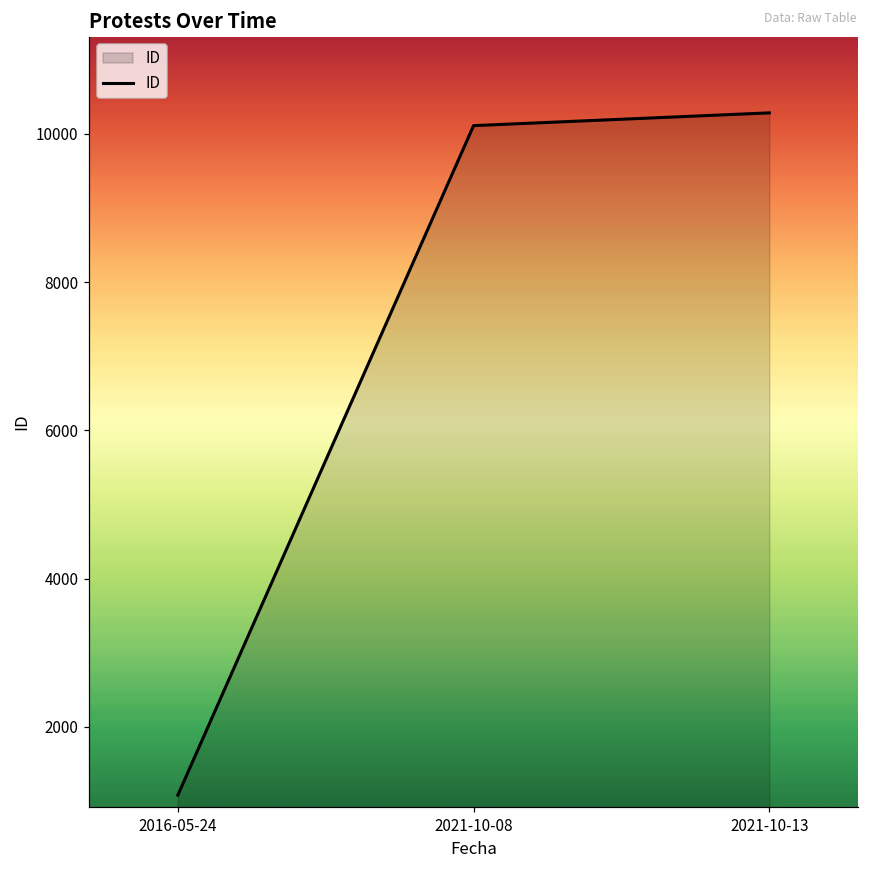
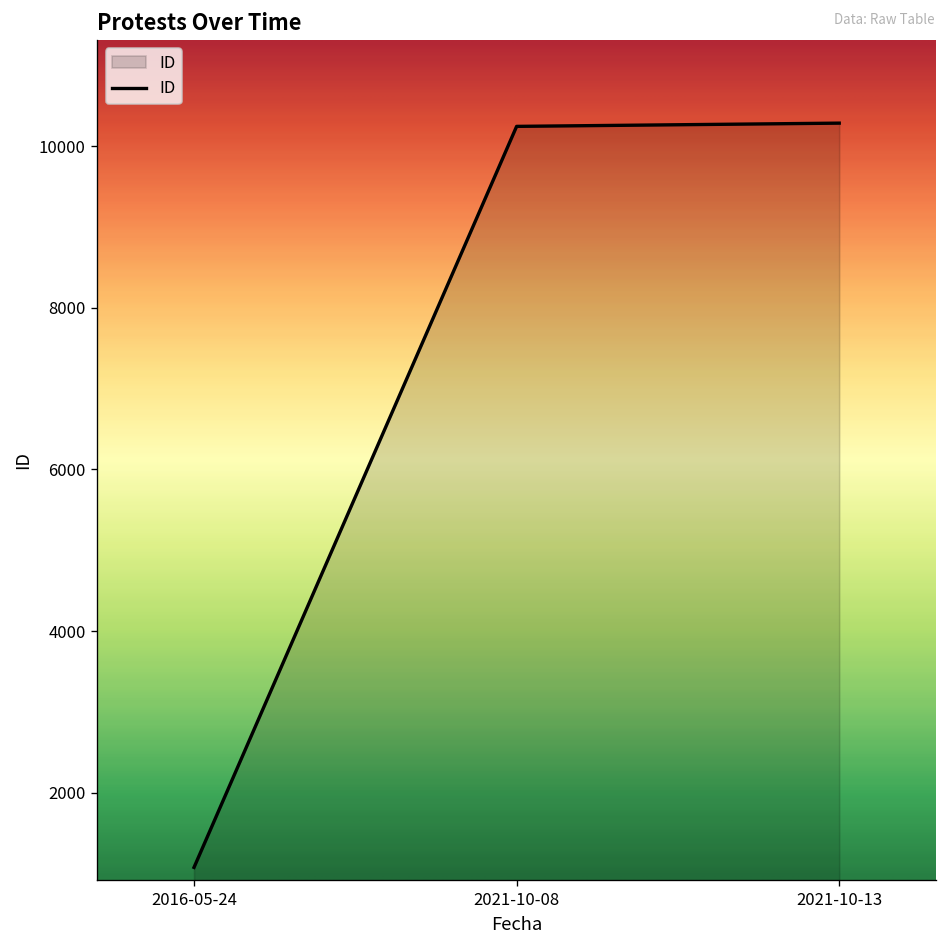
2021-10-08: 10100 -> 10200
